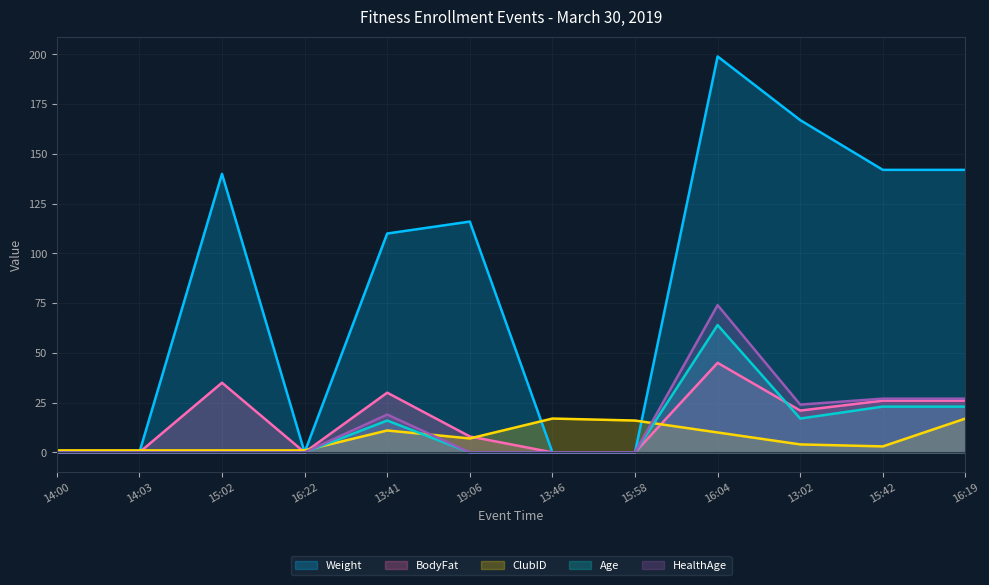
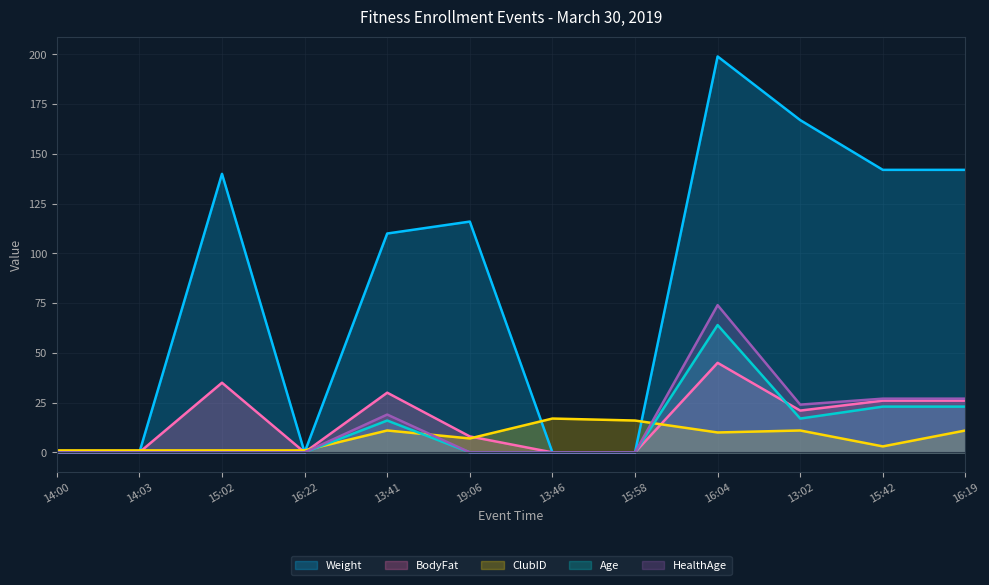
ClubID, 13:02: 4 -> 11
ClubID, 16:19: 17 -> 11
